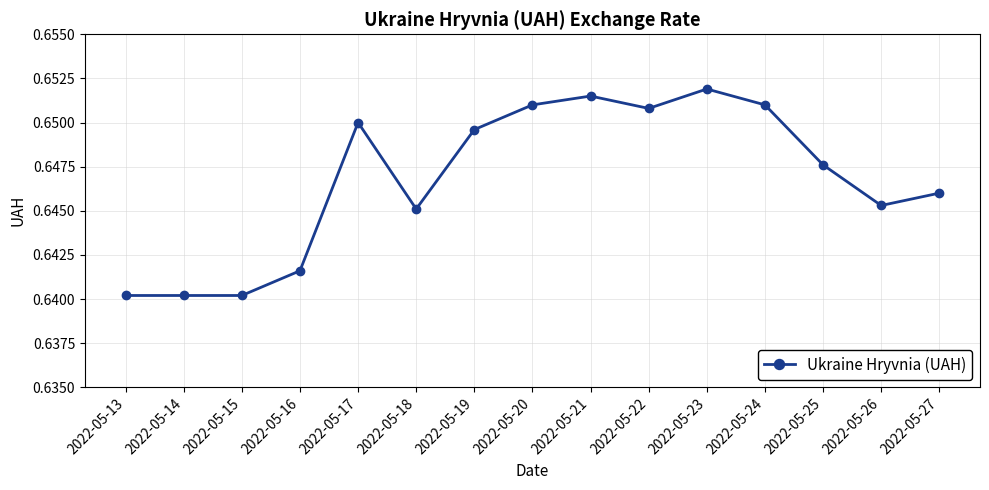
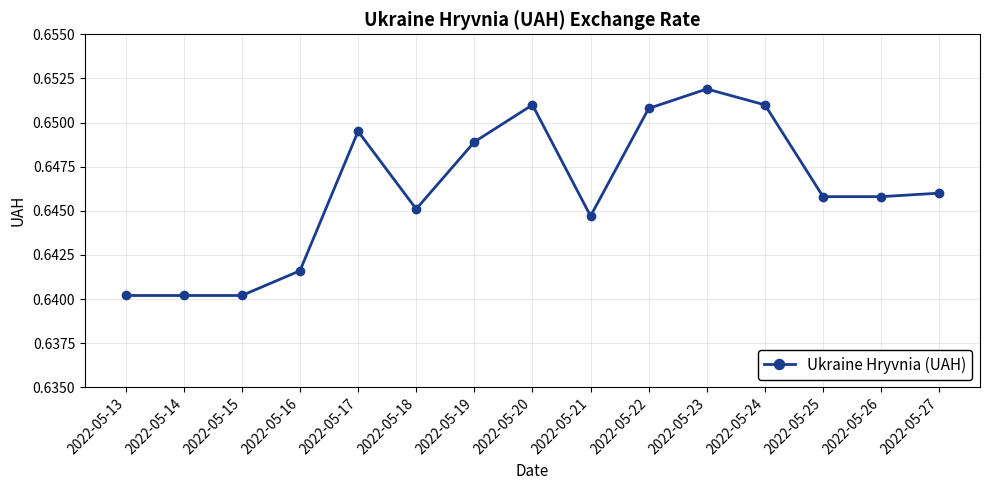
2022-05-17: 0.6500 -> 0.6495
2022-05-19: 0.6496 -> 0.6489
2022-05-21: 0.6515 -> 0.6447
2022-05-25: 0.6476 -> 0.6458
2022-05-26: 0.6453 -> 0.6458
